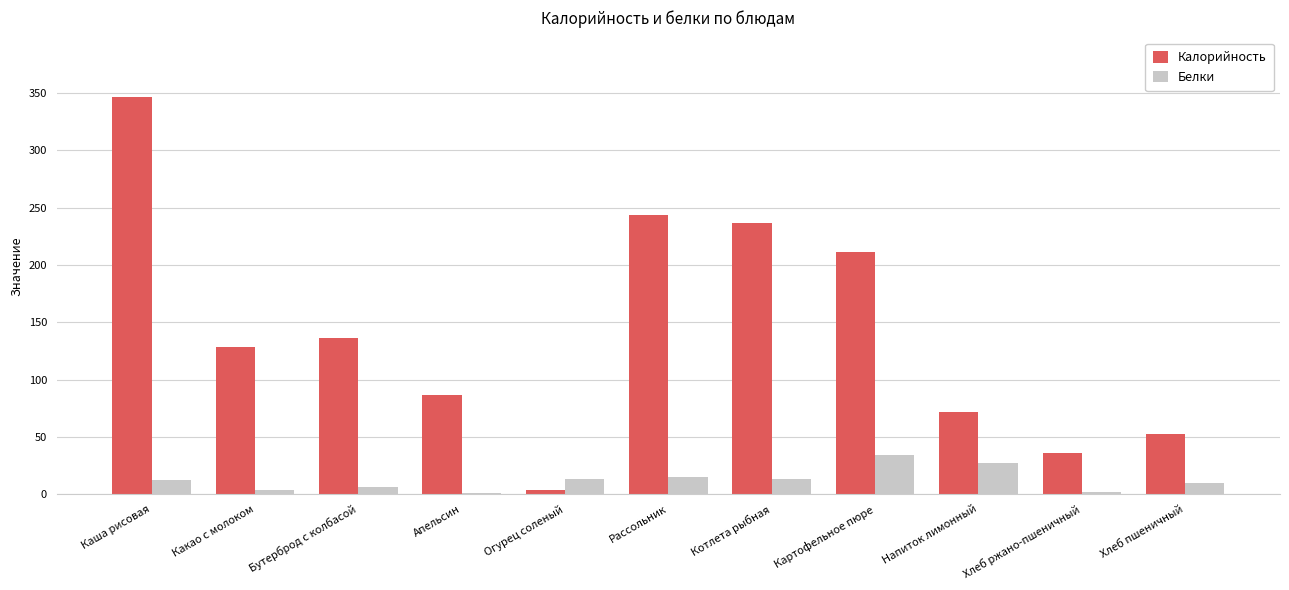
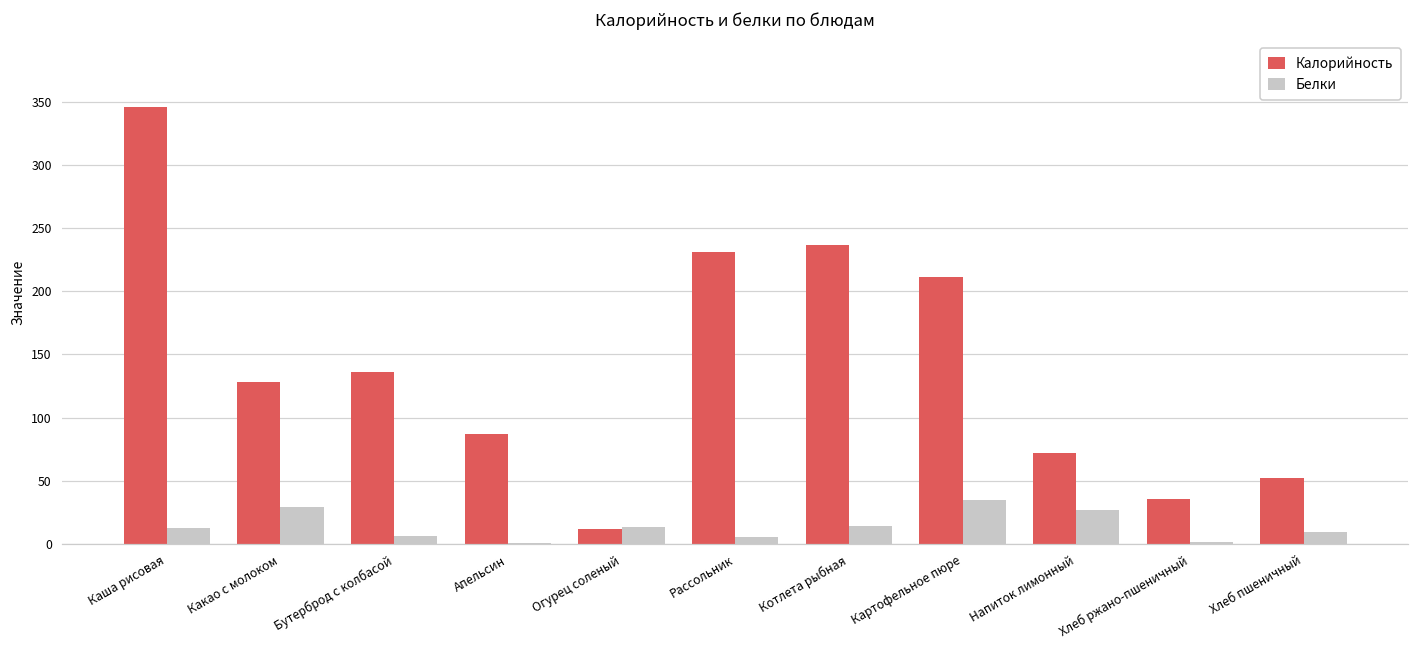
Белки, Какао с молоком: 4 -> 29
Калорийность, Огурец соленый: 4 -> 12
Калорийность, Рассольник: 243 -> 231
Белки, Рассольник: 15 -> 5
